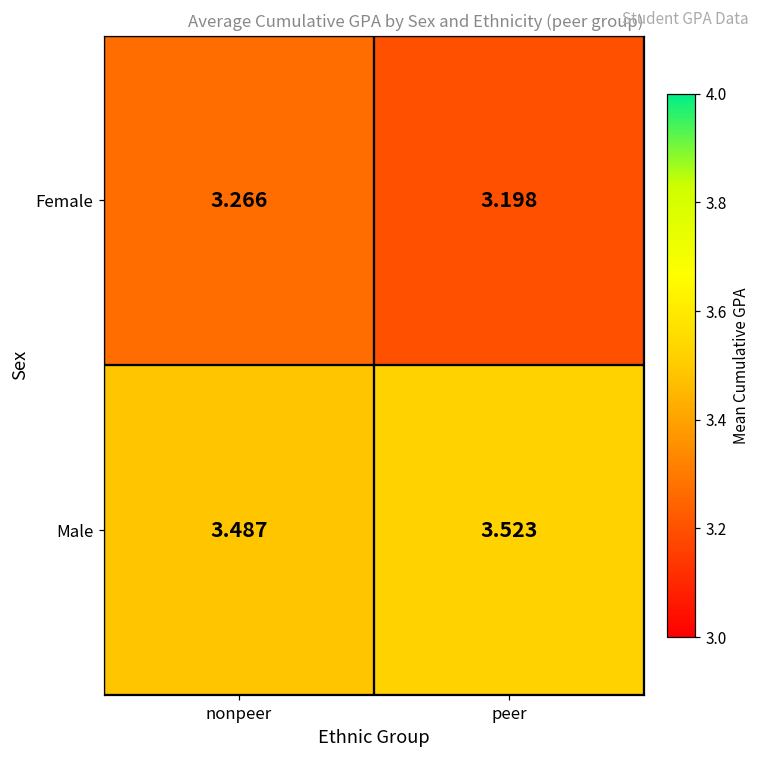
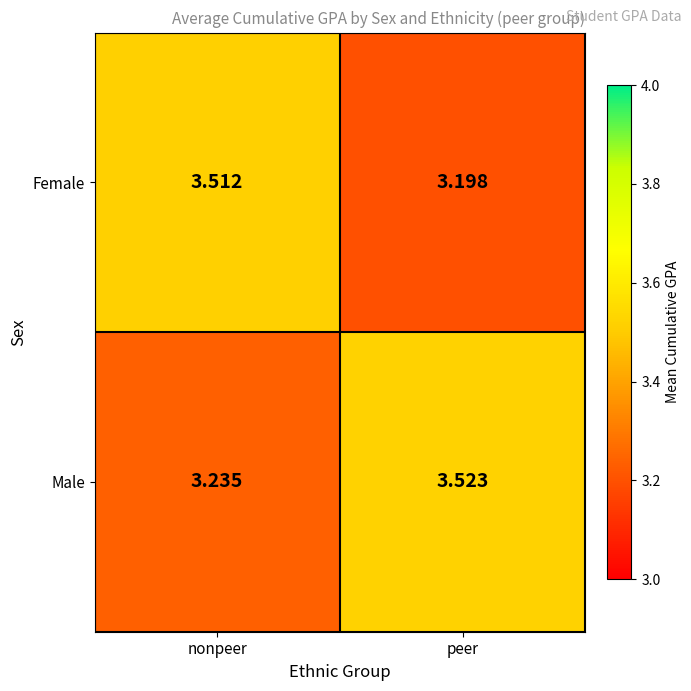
Female, nonpeer: 3.266 -> 3.512
Male, nonpeer: 3.487 -> 3.235
